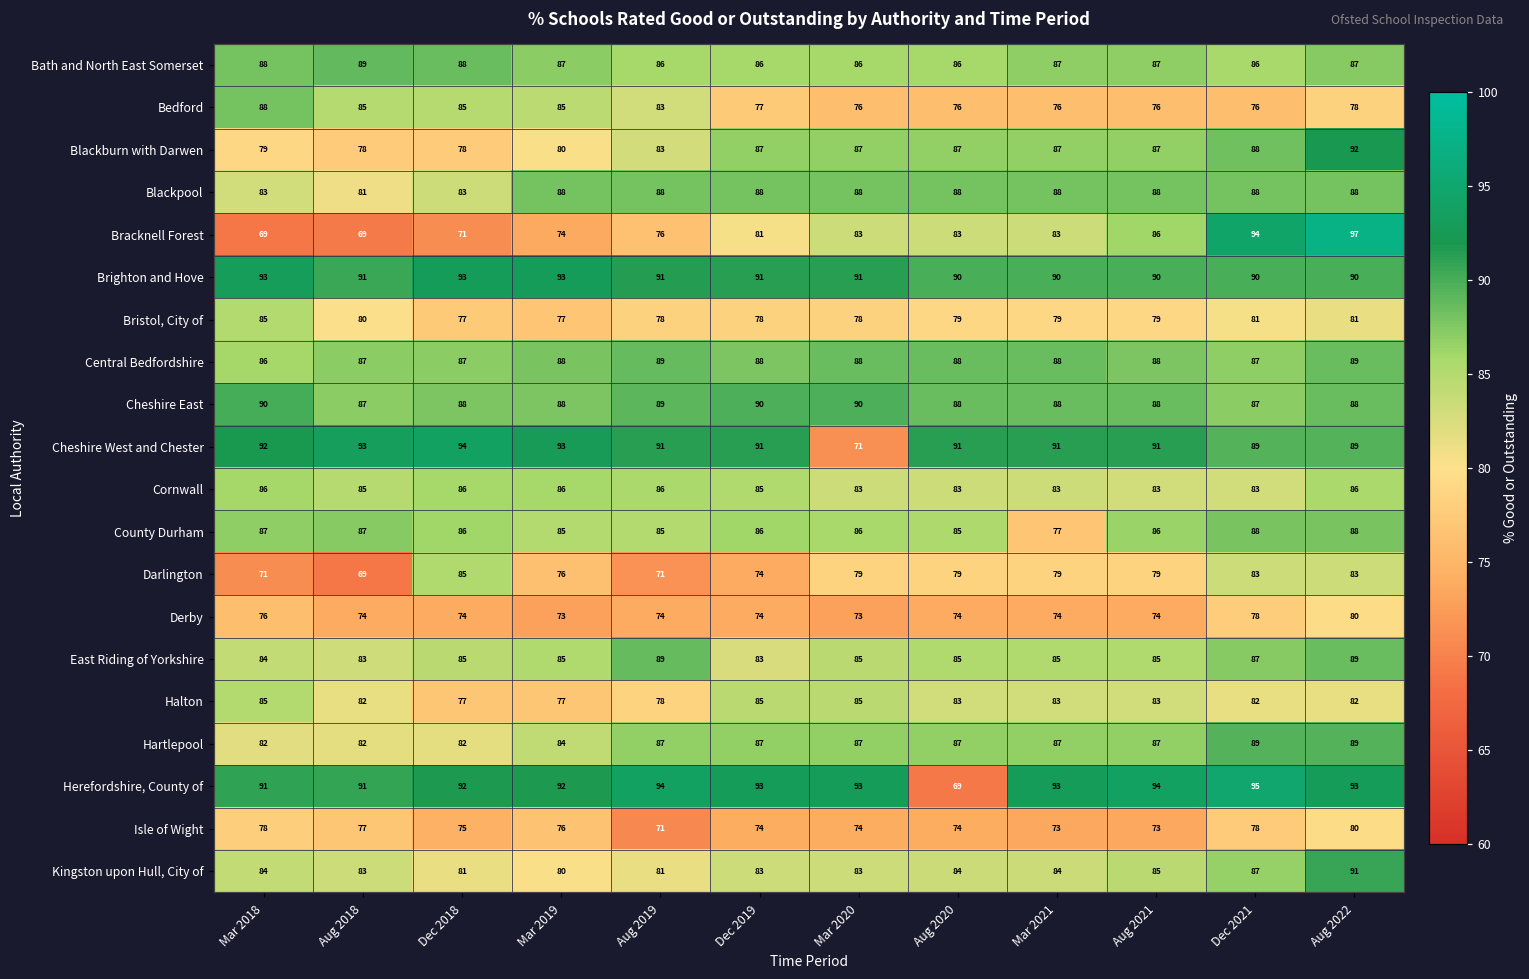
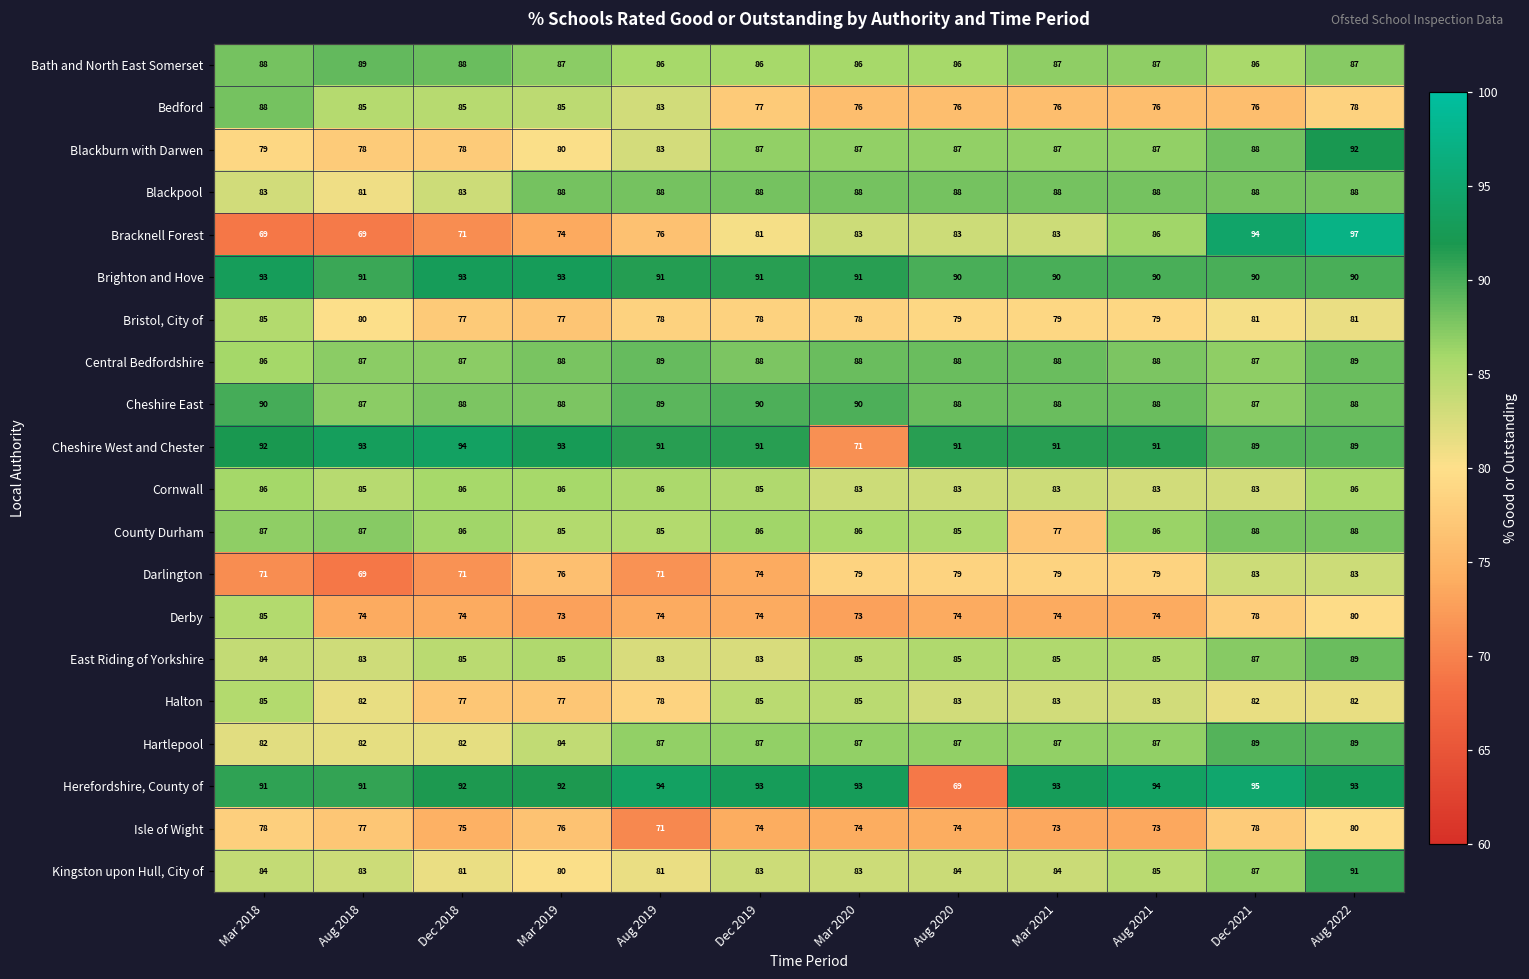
Darlington, Dec 2018: 85 -> 71
Derby, Mar 2018: 76 -> 85
East Riding of Yorkshire, Aug 2019: 89 -> 83
